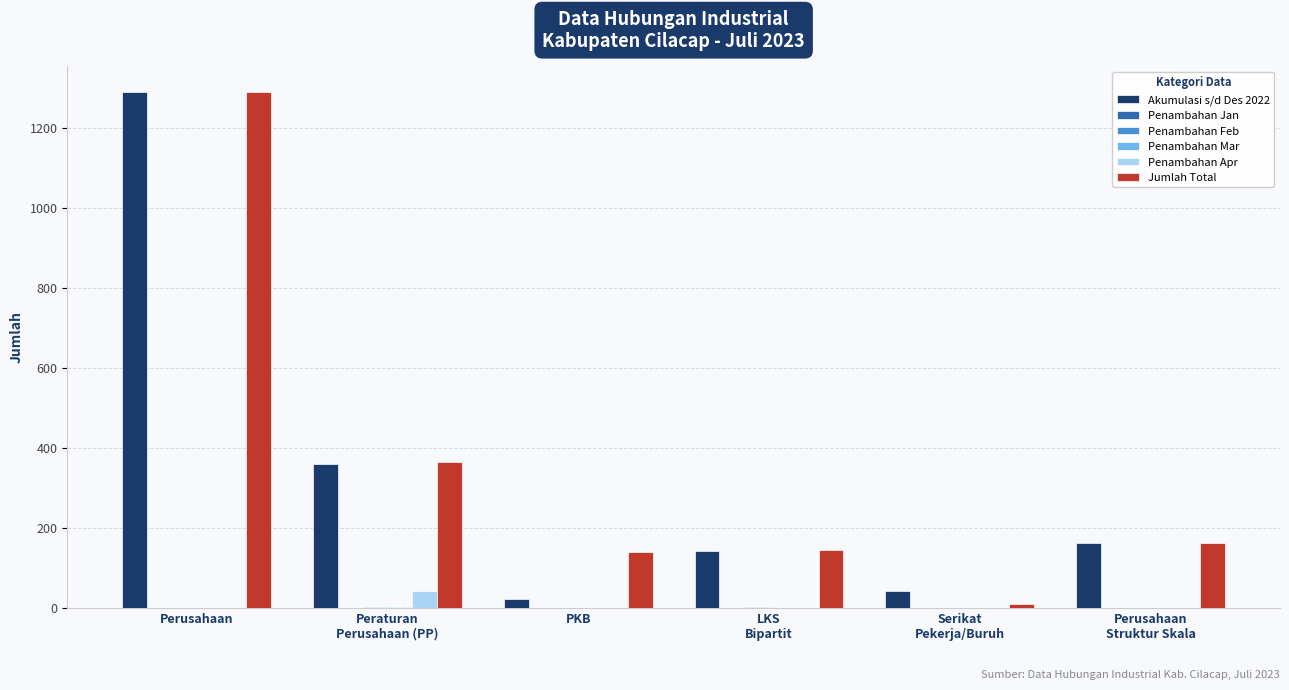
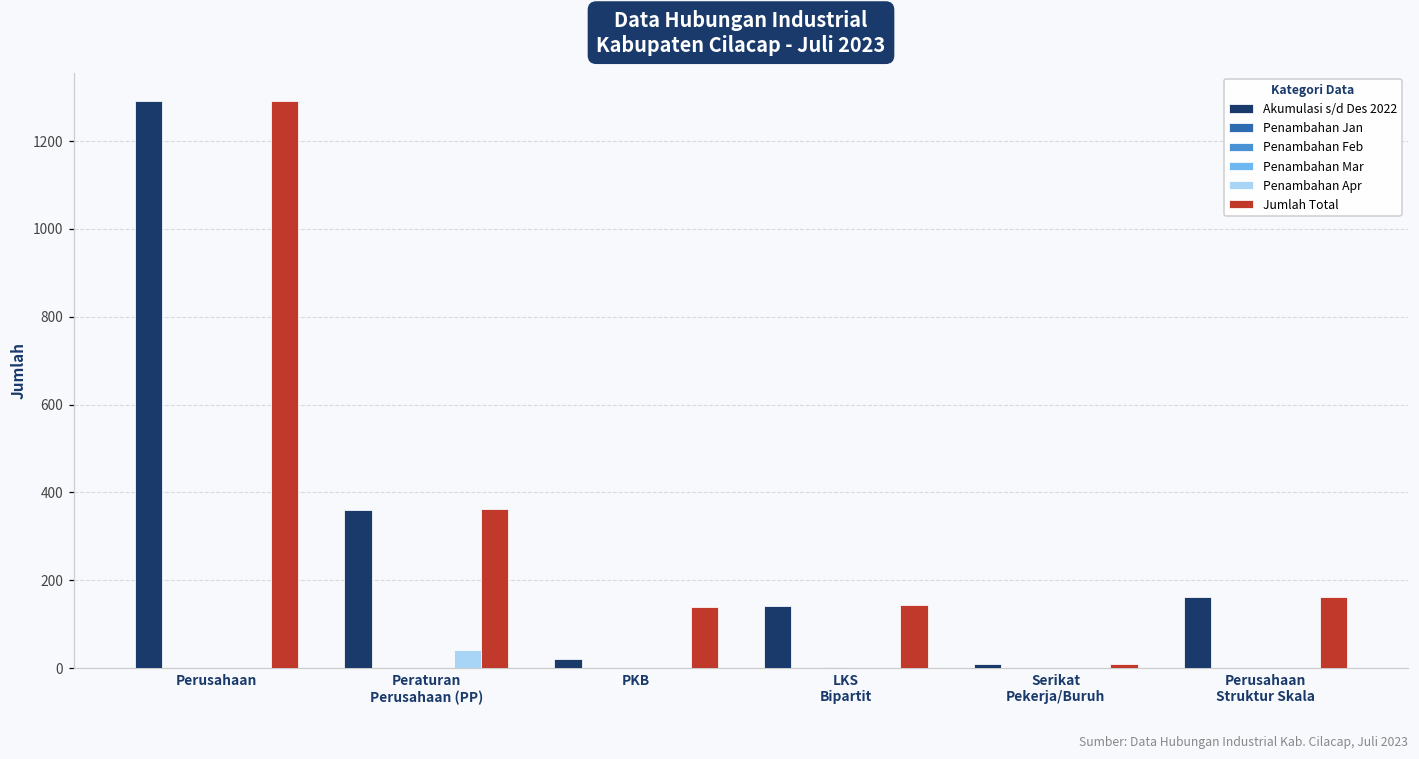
Akumulasi s/d Des 2022, Serikat Pekerja/Buruh: 40 -> 10
